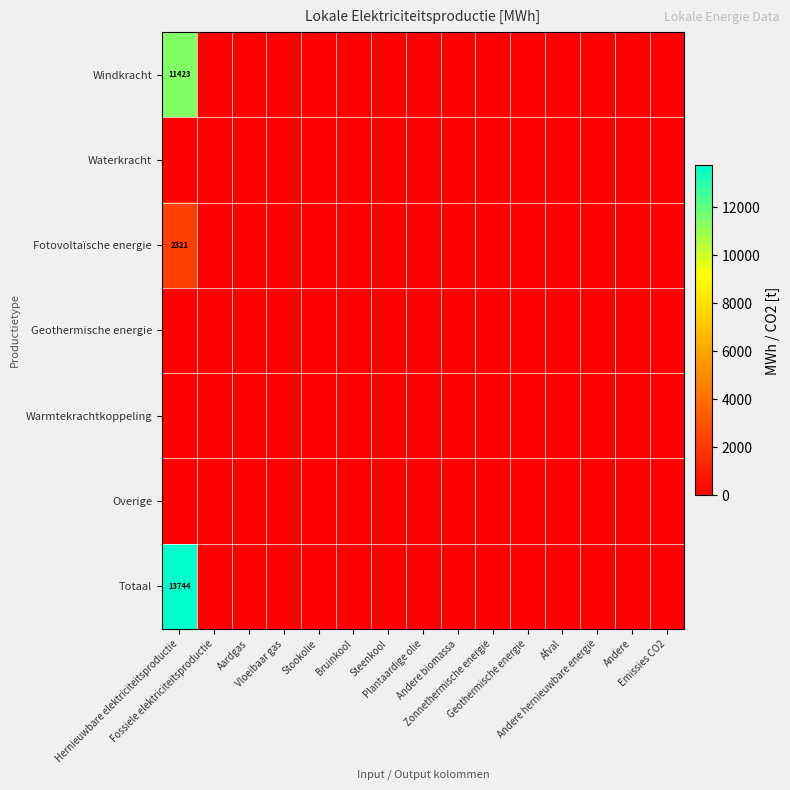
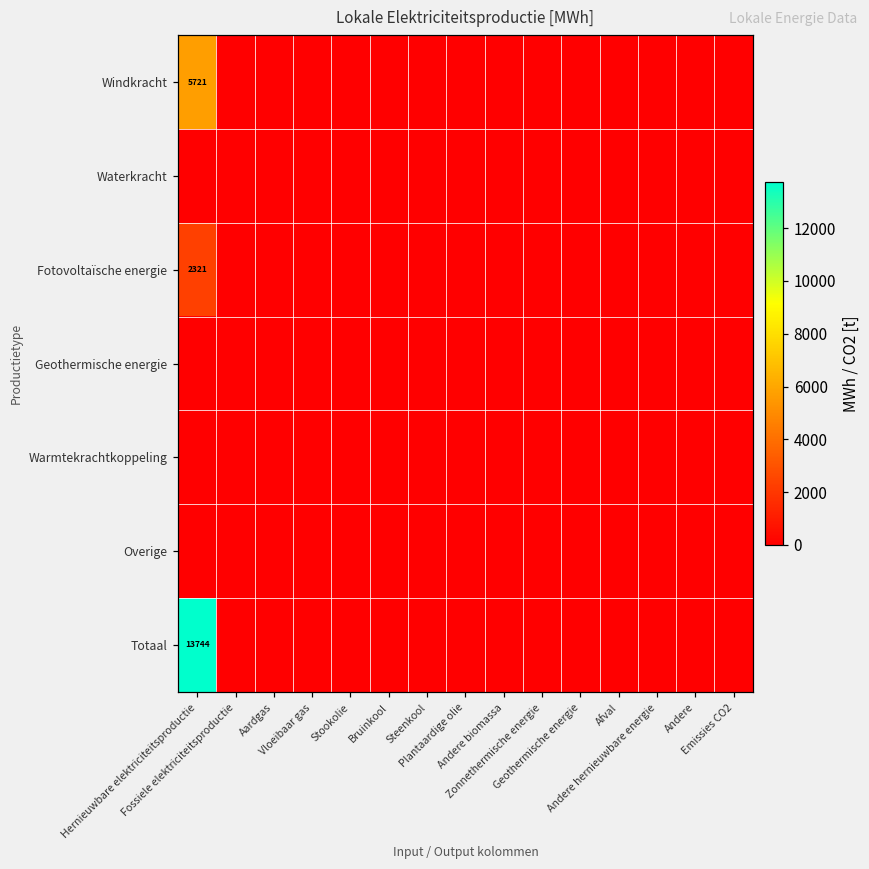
Windkracht, Hernieuwbare elektriciteitsproductie: 11423 -> 5721
